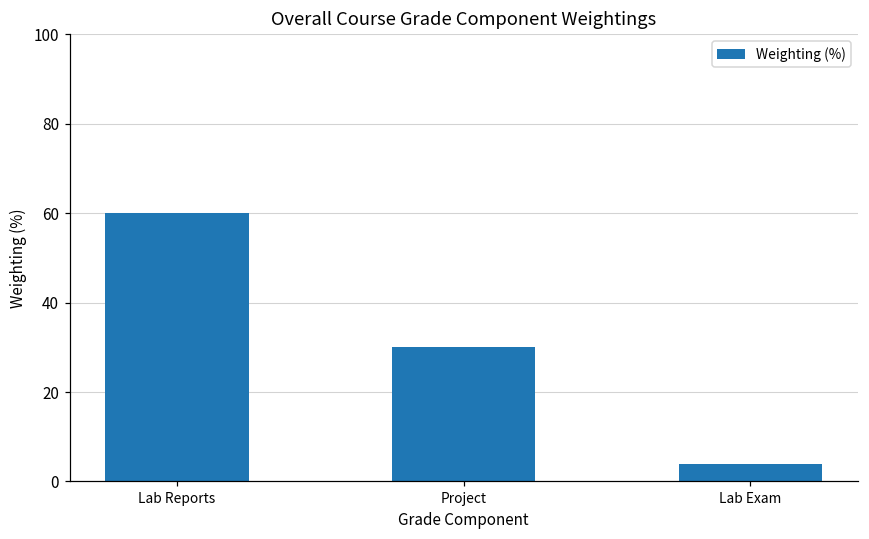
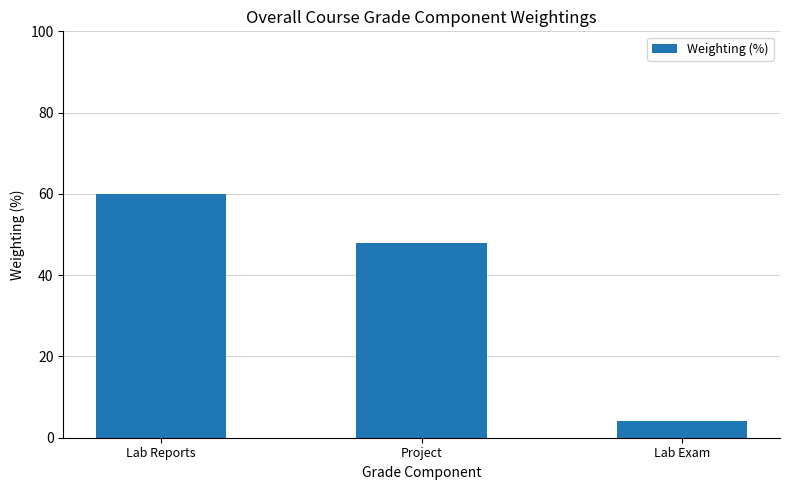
Project: 30 -> 48
